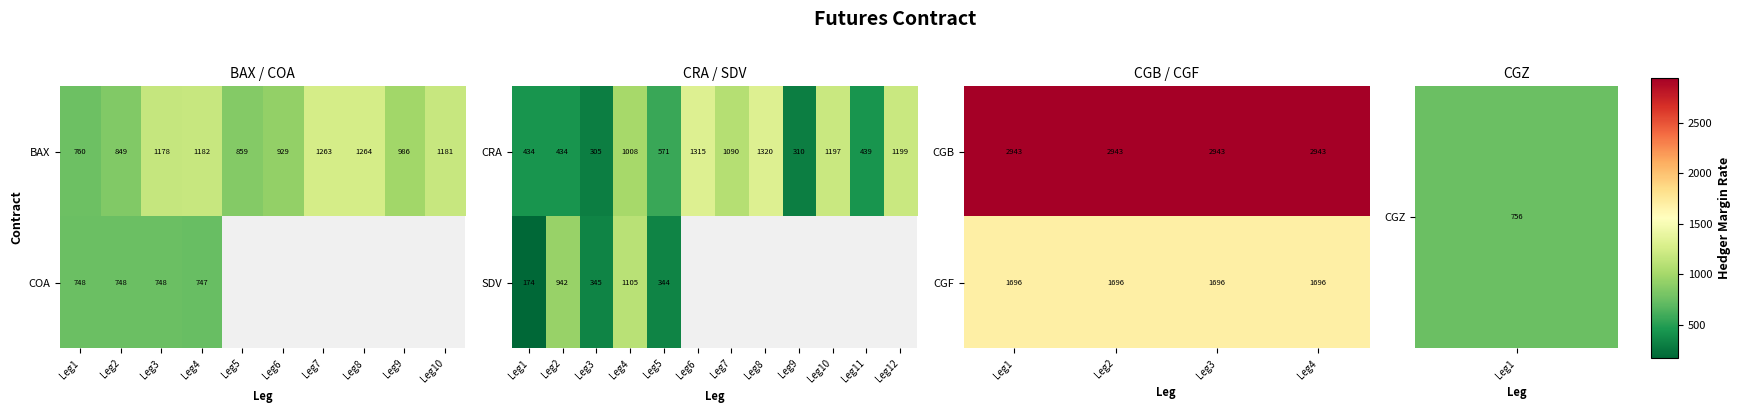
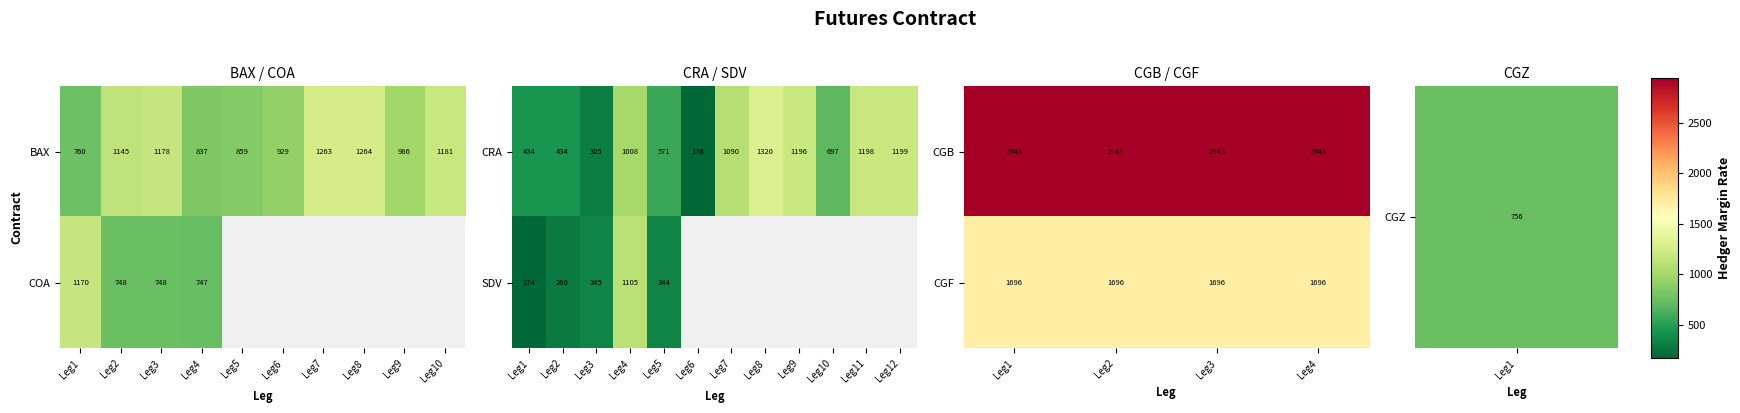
BAX / COA, BAX, Leg2: 849 -> 1145
BAX / COA, BAX, Leg4: 1182 -> 837
BAX / COA, COA, Leg1: 748 -> 1170
CRA / SDV, CRA, Leg6: 1315 -> 176
CRA / SDV, CRA, Leg9: 310 -> 1196
CRA / SDV, CRA, Leg10: 1197 -> 697
CRA / SDV, CRA, Leg11: 439 -> 1198
CRA / SDV, SDV, Leg2: 942 -> 286
